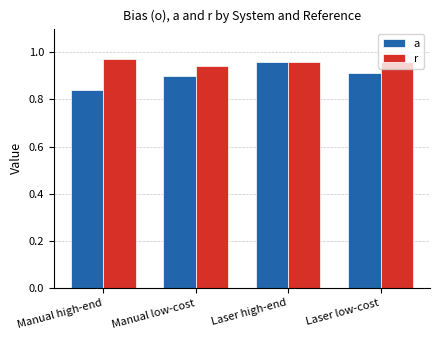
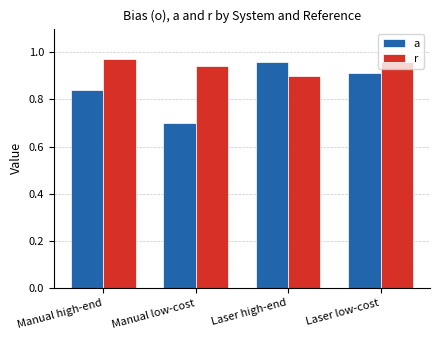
a, Manual low-cost: 0.9 -> 0.7
r, Laser high-end: 0.96 -> 0.90
